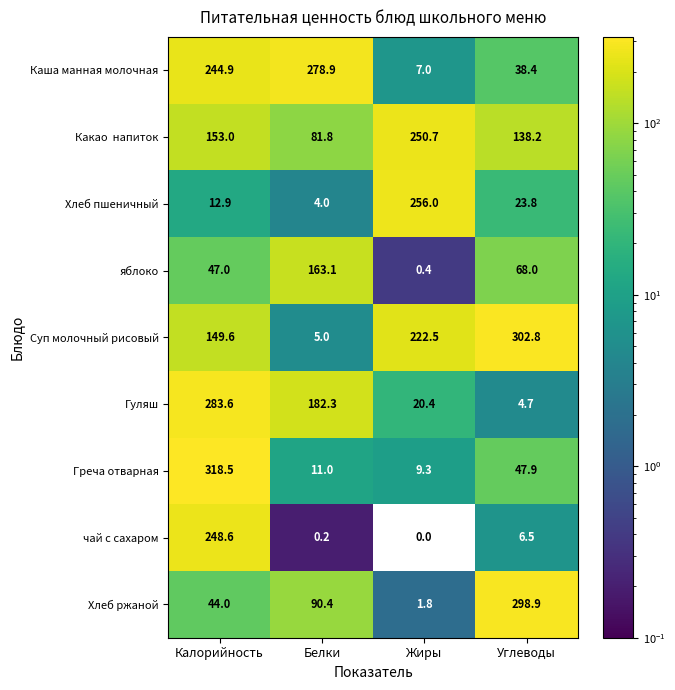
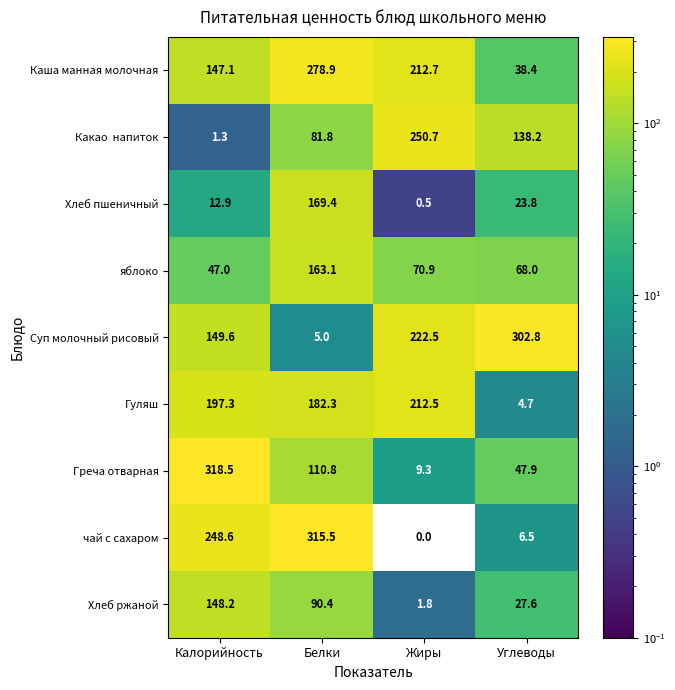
Каша манная молочная, Калорийность: 244.9 -> 147.1
Каша манная молочная, Жиры: 7.0 -> 212.7
Какао напиток, Калорийность: 153.0 -> 1.3
Хлеб пшеничный, Белки: 4.0 -> 169.4
Хлеб пшеничный, Жиры: 256.0 -> 0.5
яблоко, Жиры: 0.4 -> 70.9
Гуляш, Калорийность: 283.6 -> 197.3
Гуляш, Жиры: 20.4 -> 212.5
Греча отварная, Белки: 11.0 -> 110.8
чай с сахаром, Белки: 0.2 -> 315.5
Хлеб ржаной, Калорийность: 44.0 -> 148.2
Хлеб ржаной, Углеводы: 298.9 -> 27.6
